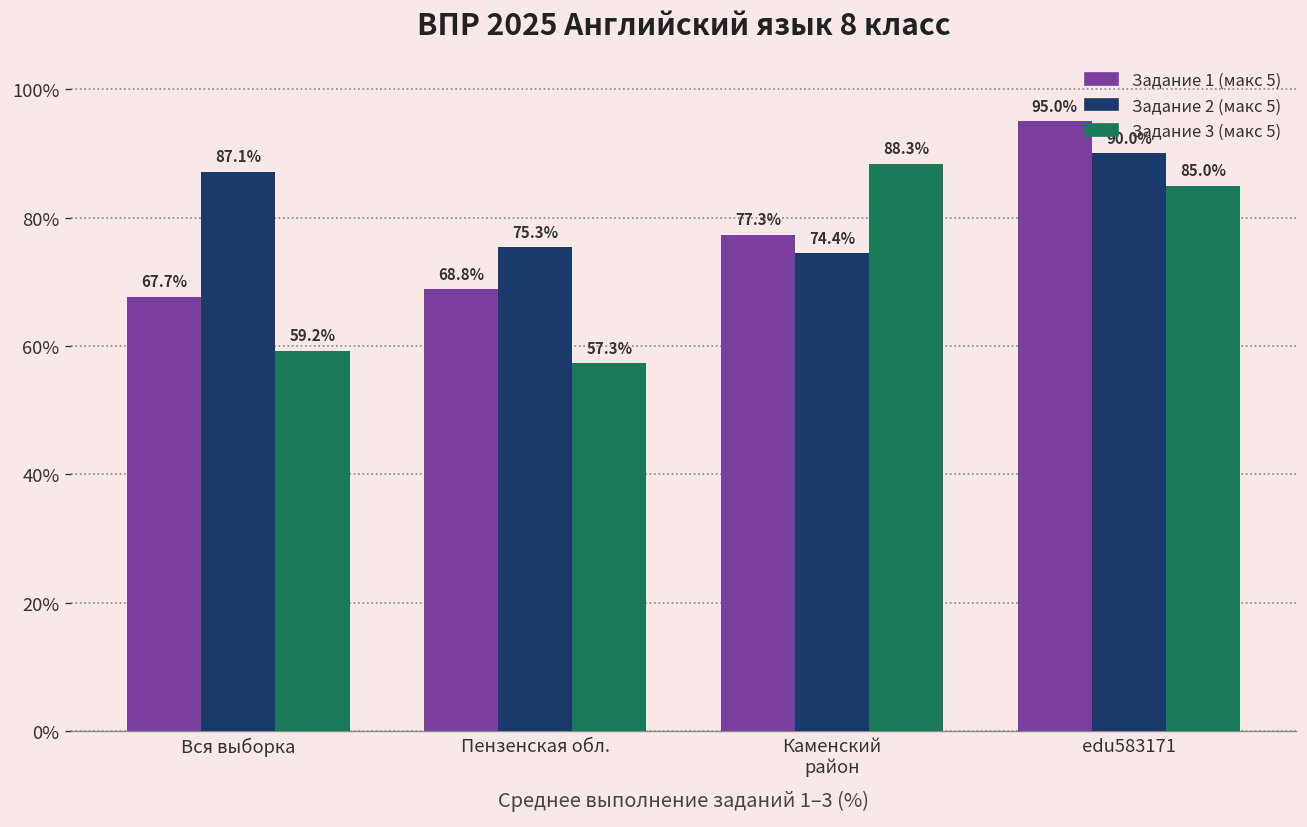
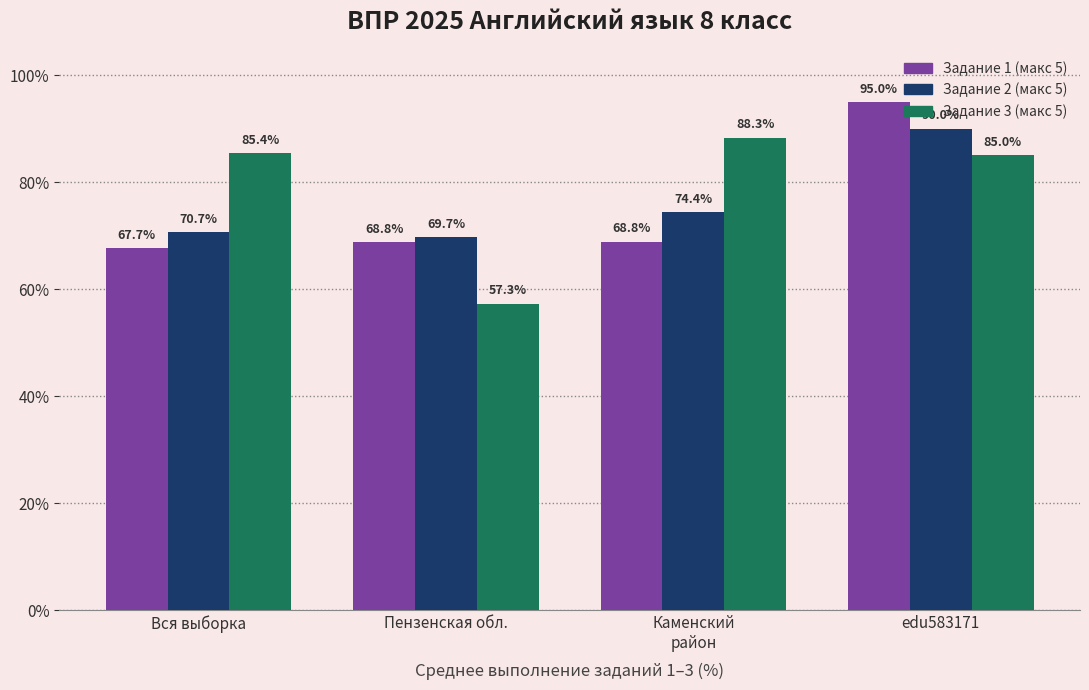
Задание 2 (макс 5), Вся выборка: 87.1% -> 70.7%
Задание 3 (макс 5), Вся выборка: 59.2% -> 85.4%
Задание 2 (макс 5), Пензенская обл.: 75.3% -> 69.7%
Задание 1 (макс 5), Каменский район: 77.3% -> 68.8%
